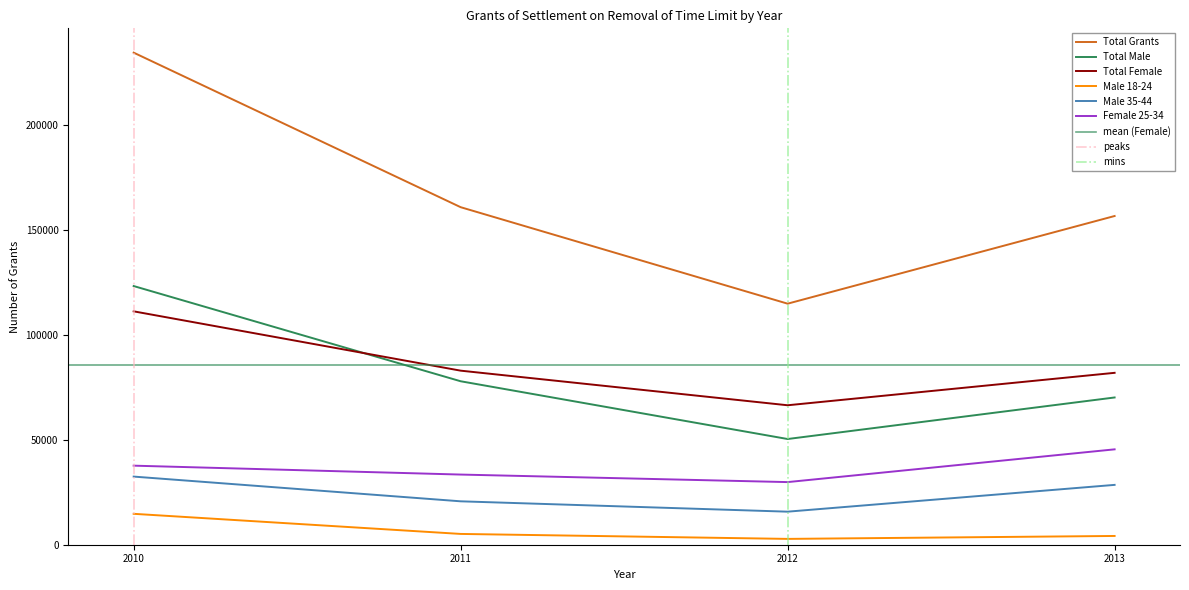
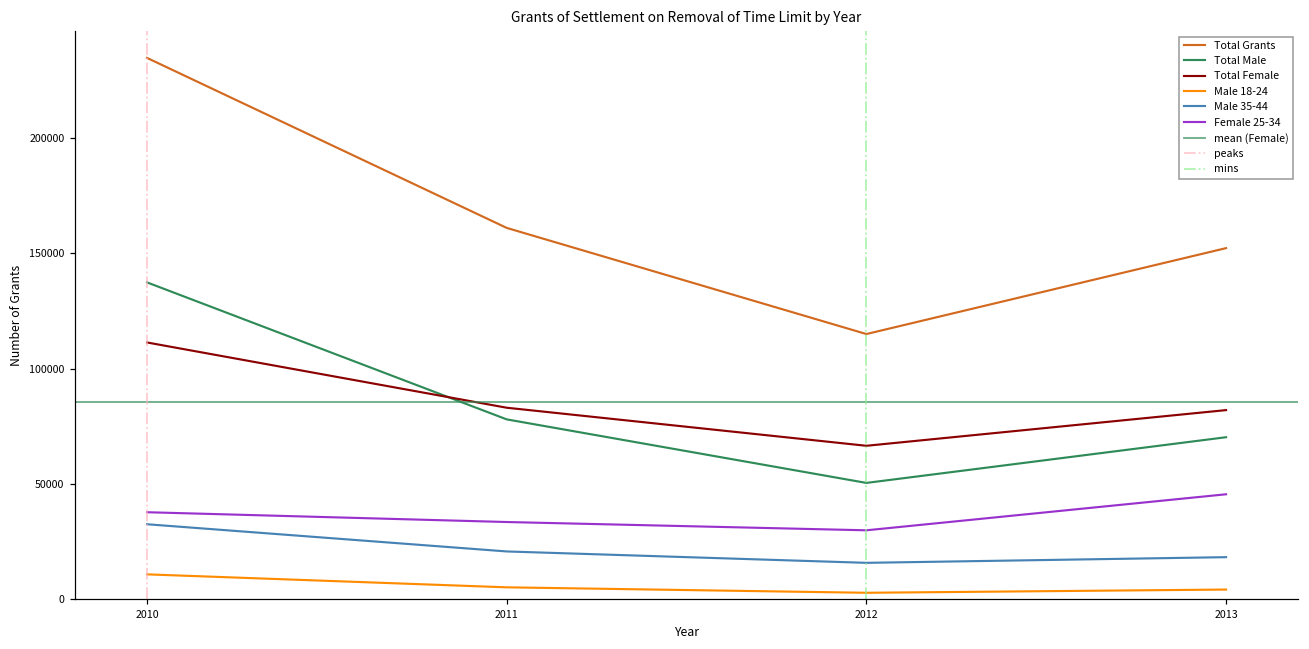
Total Male, 2010: 123000 -> 137000
Male 18-24, 2010: 15000 -> 11000
Total Grants, 2013: 157000 -> 152000
Male 35-44, 2013: 29000 -> 18000
